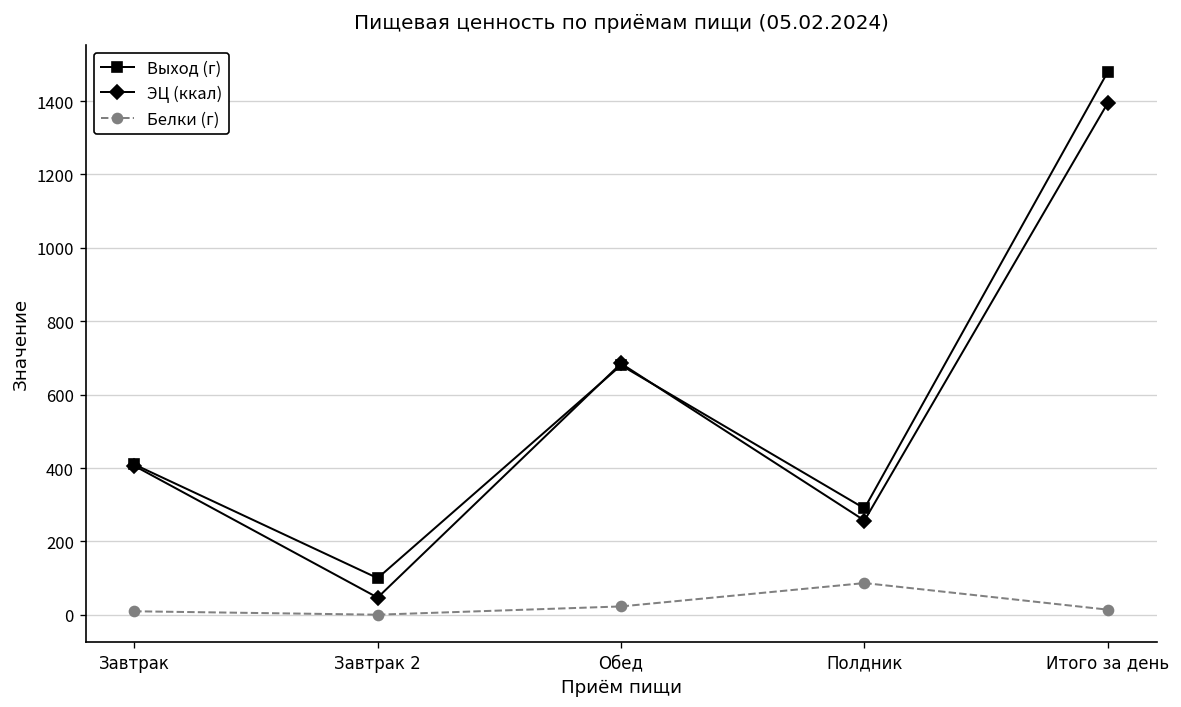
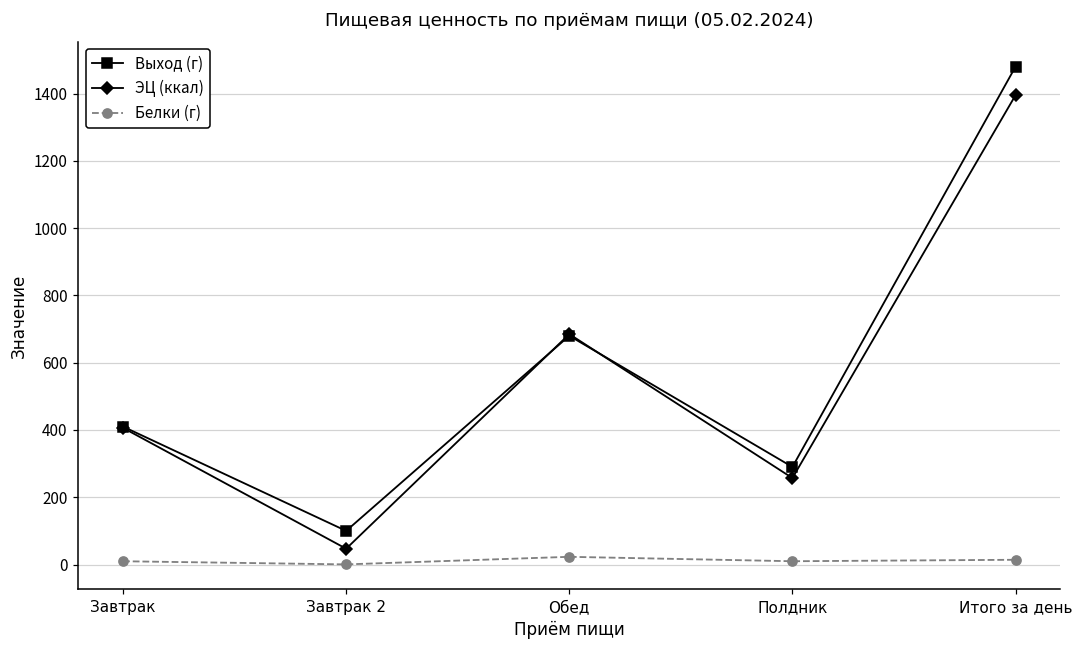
Белки (г), Полдник: 90 -> 10
